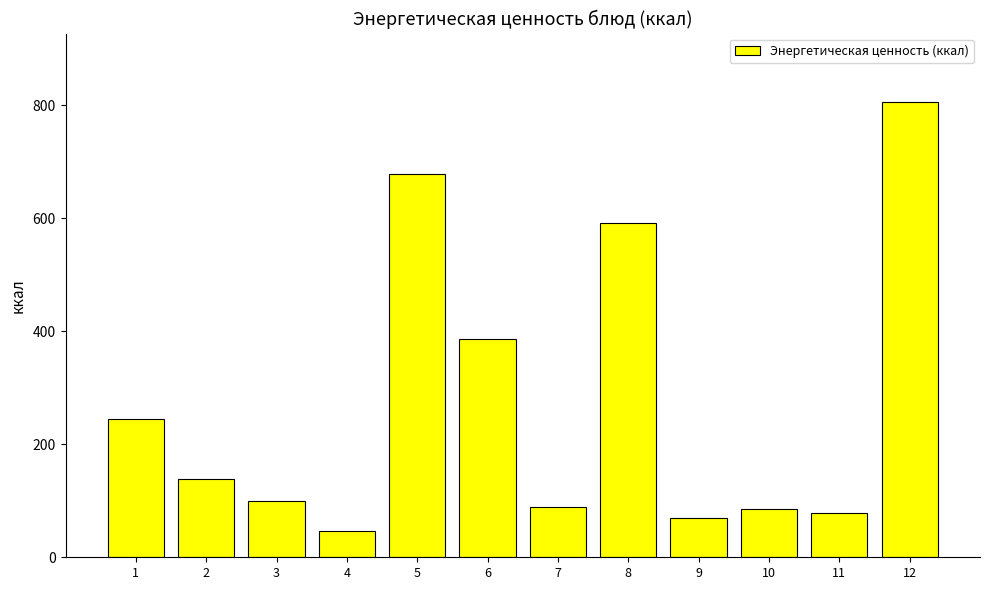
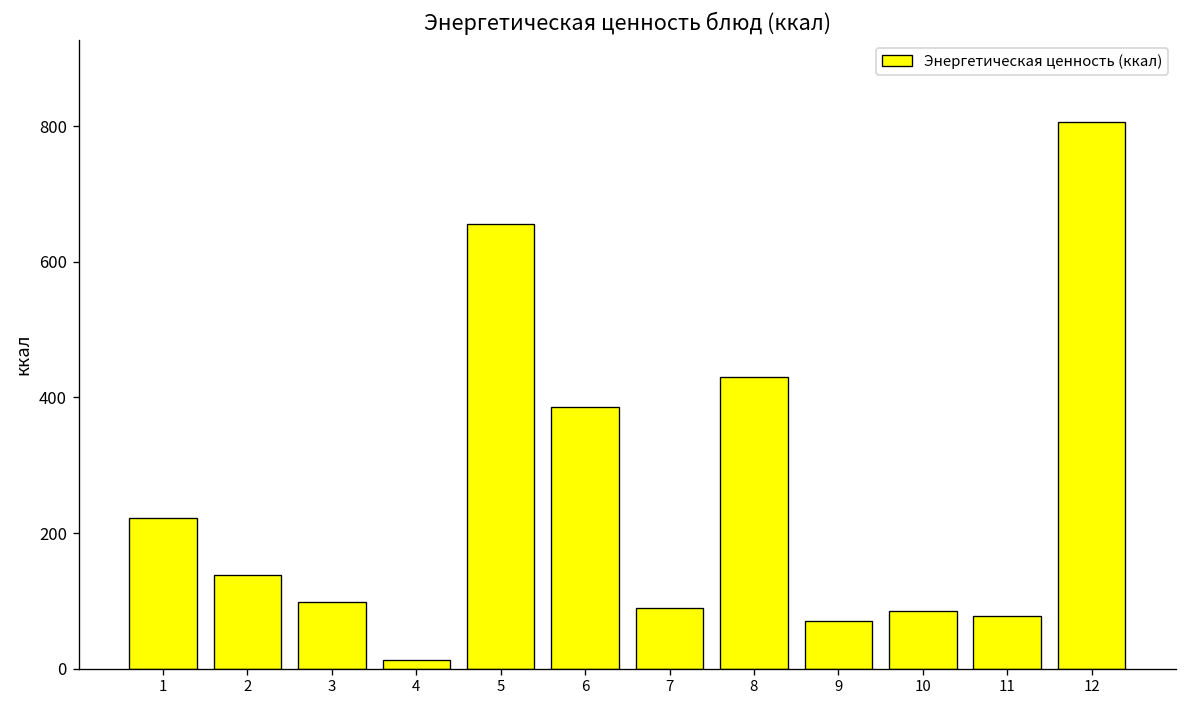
1: 250 -> 220
4: 50 -> 10
5: 680 -> 660
8: 590 -> 430
